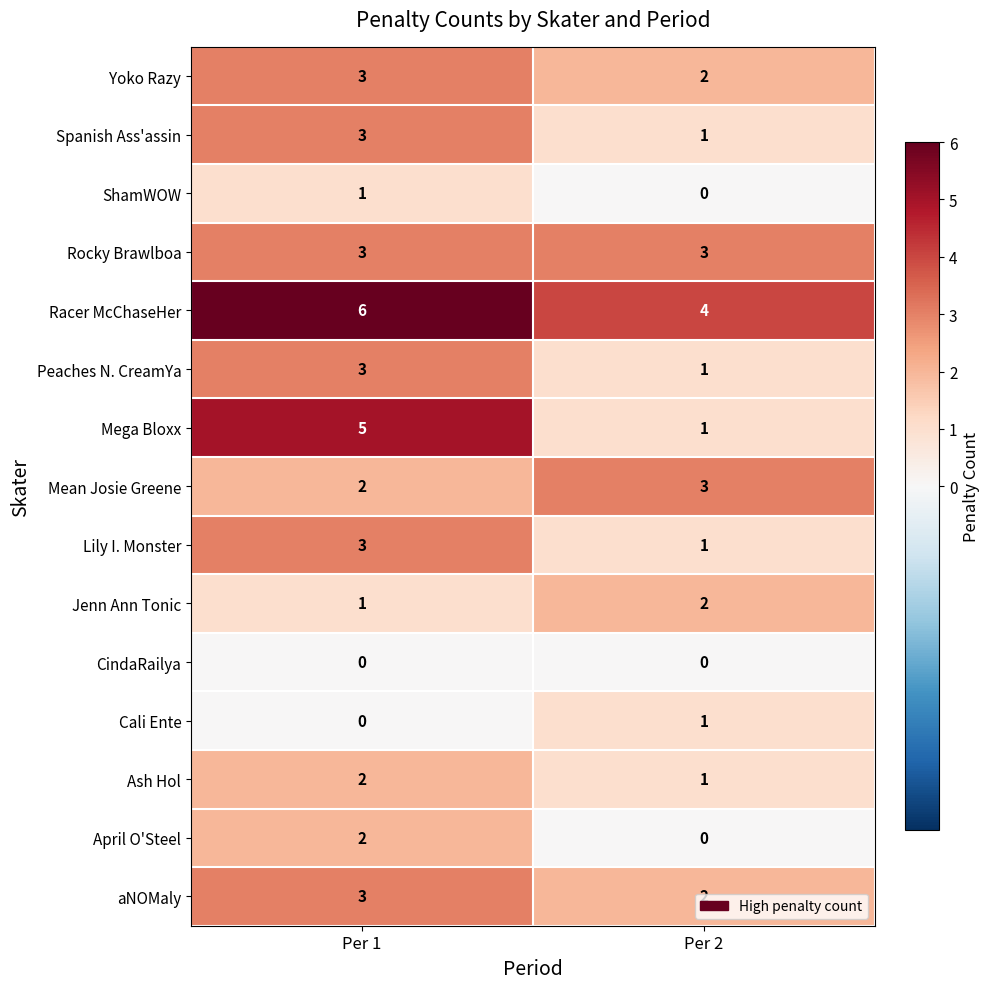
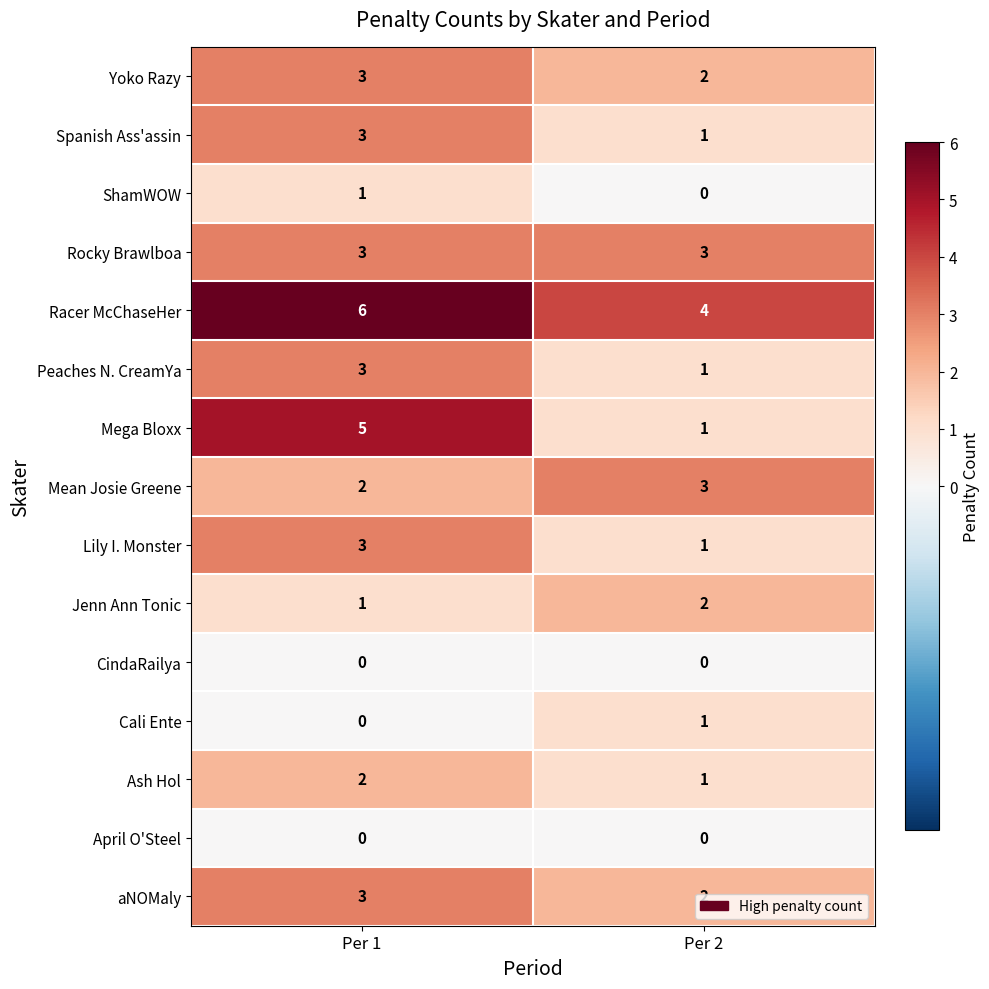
April O'Steel, Per 1: 2 -> 0
